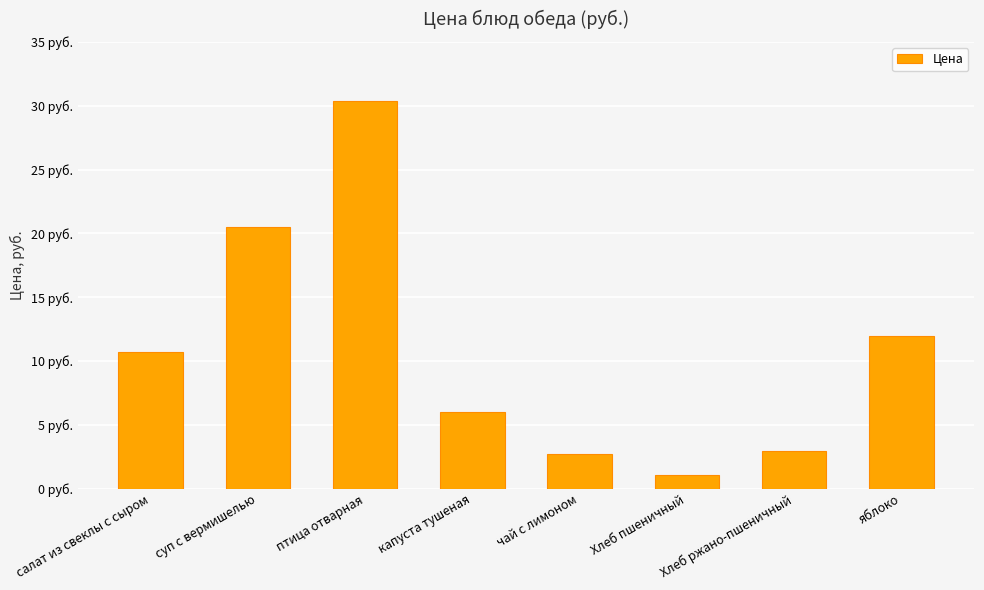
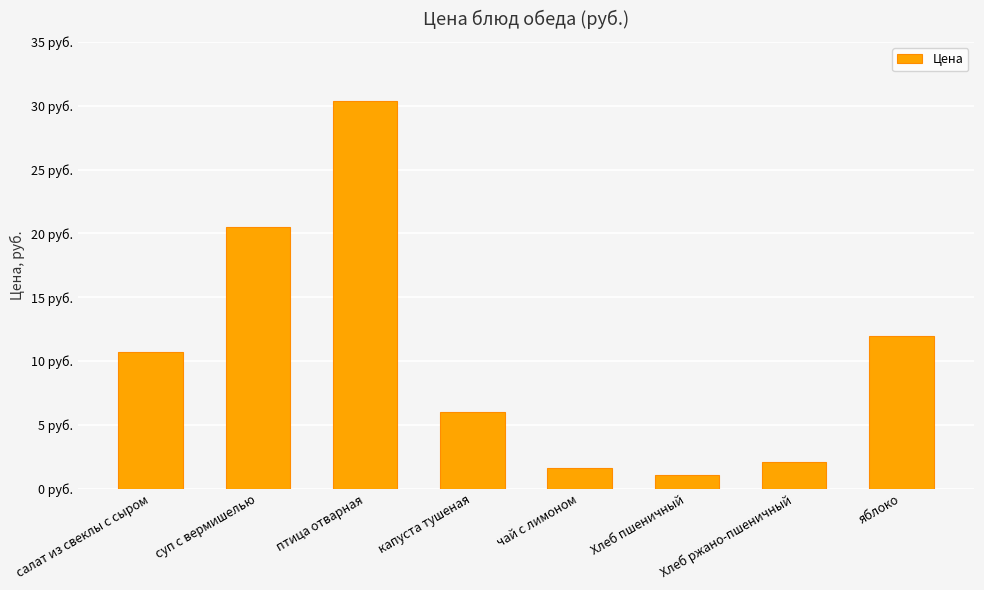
чай с лимоном: 2.7 руб. -> 1.6 руб.
Хлеб ржано-пшеничный: 3.0 руб. -> 2.1 руб.
